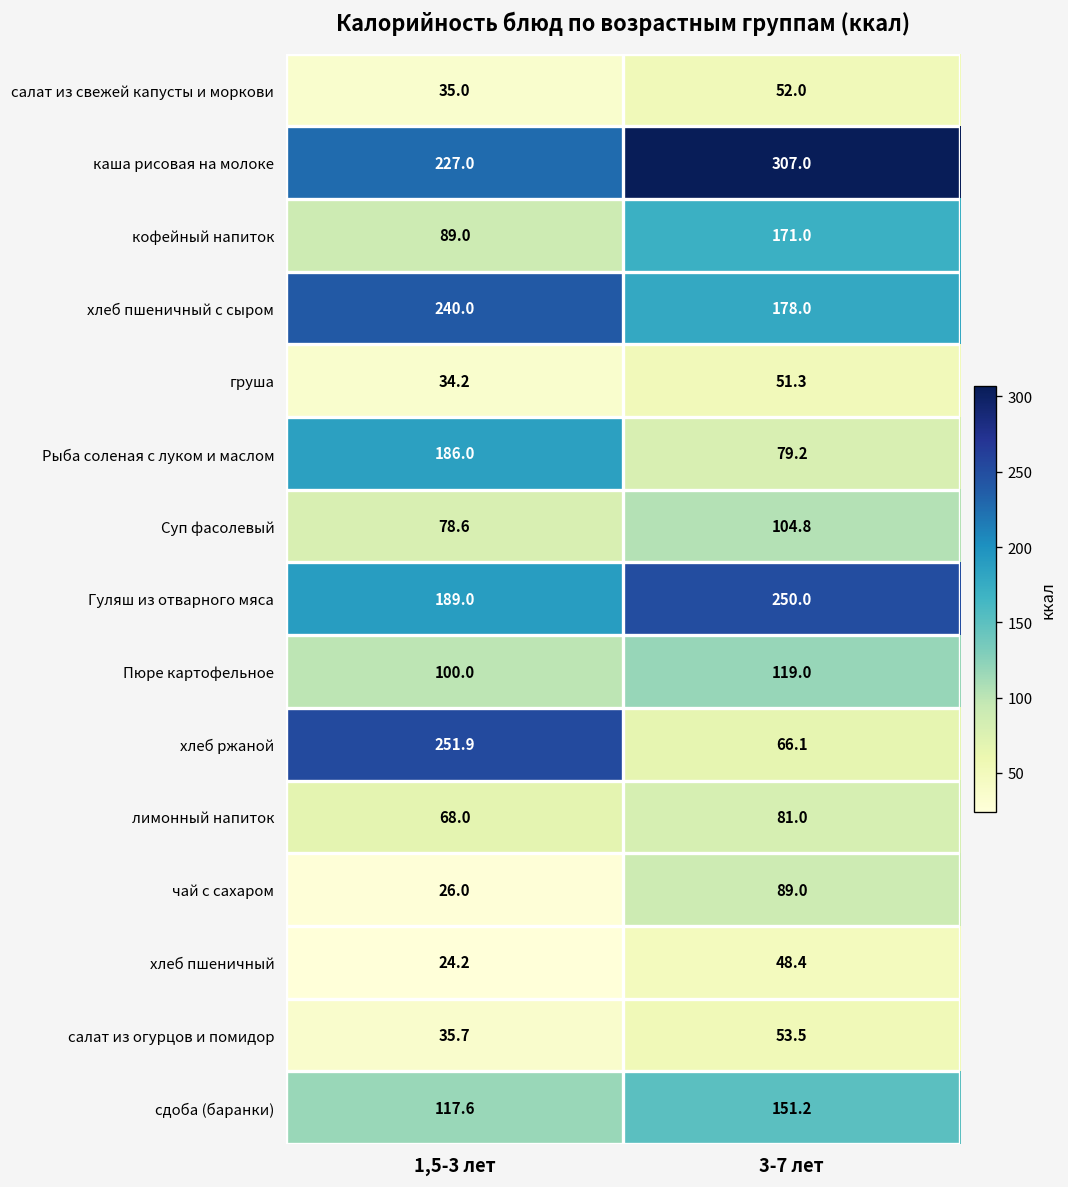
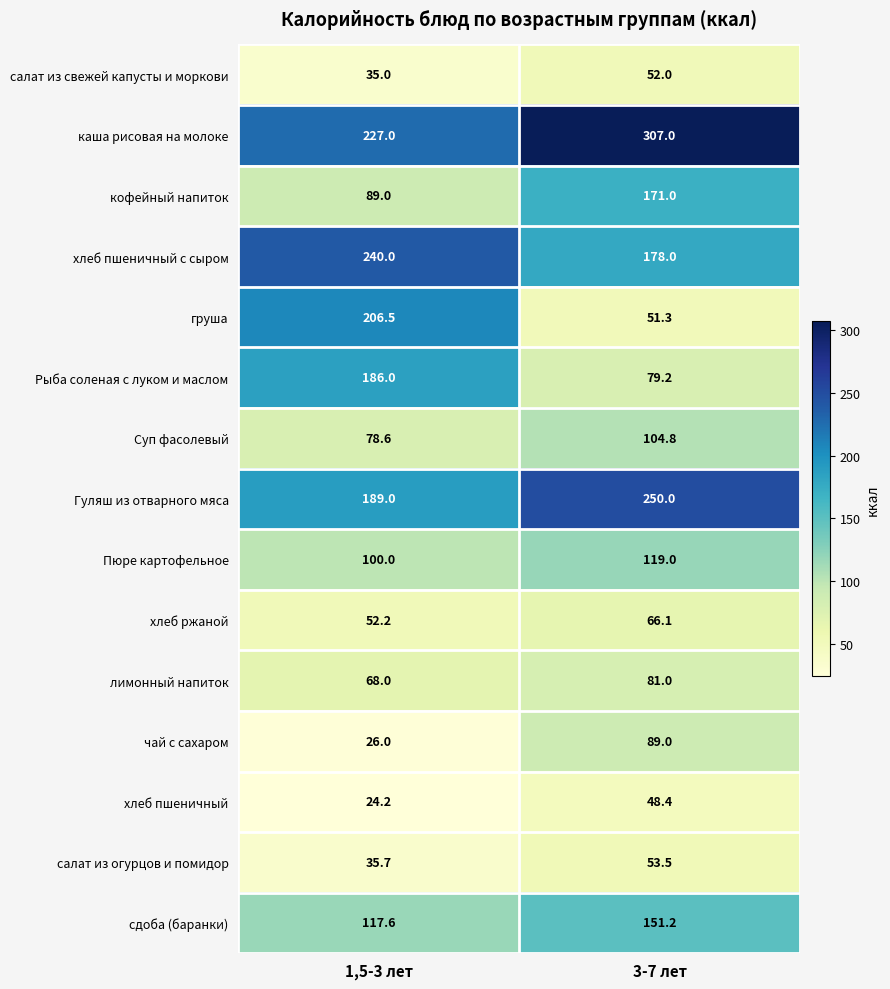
груша, 1,5-3 лет: 34.2 -> 206.5
хлеб ржаной, 1,5-3 лет: 251.9 -> 52.2
